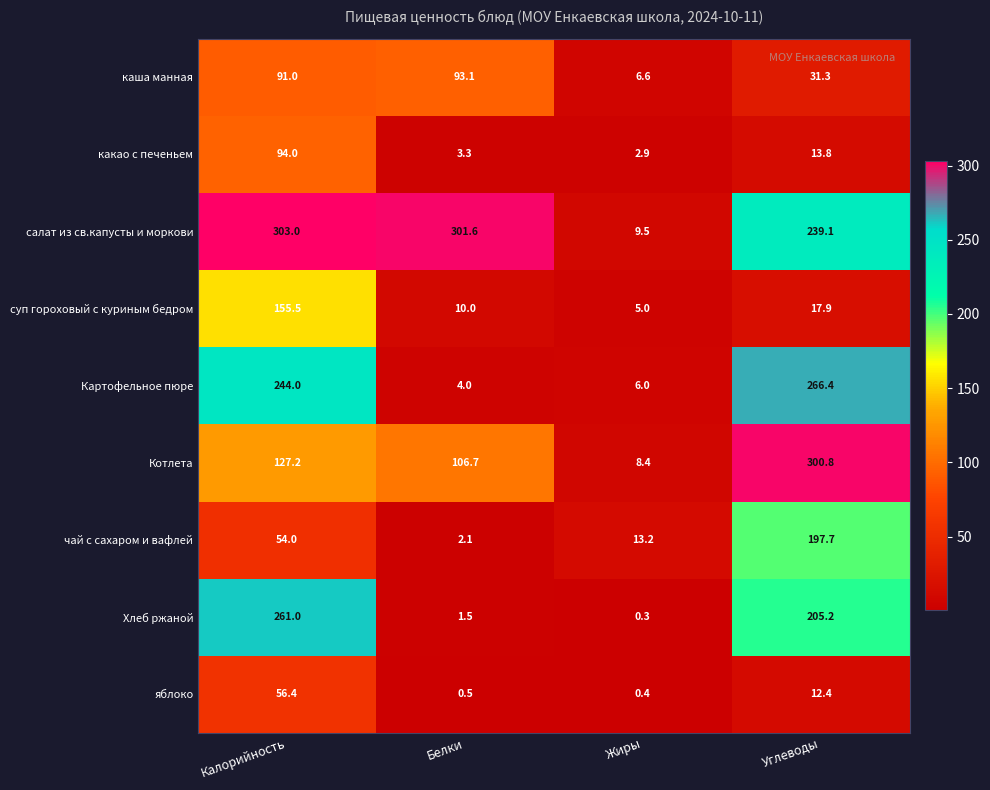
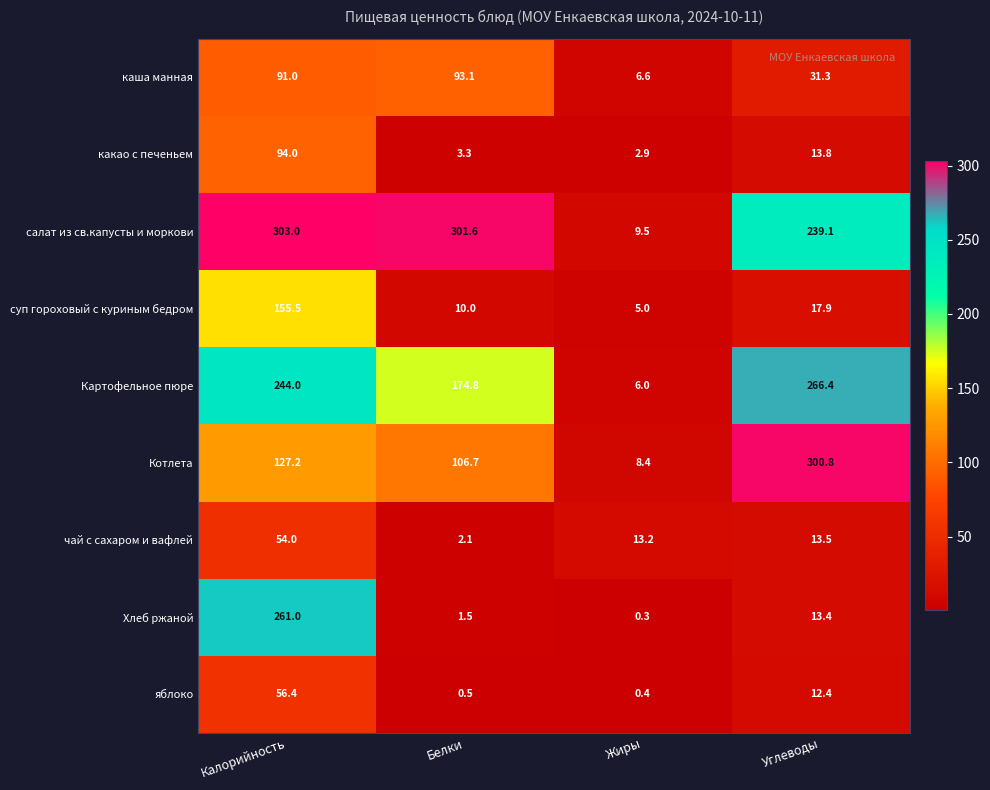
Картофельное пюре, Белки: 4.0 -> 174.8
чай с сахаром и вафлей, Углеводы: 197.7 -> 13.5
Хлеб ржаной, Углеводы: 205.2 -> 13.4
